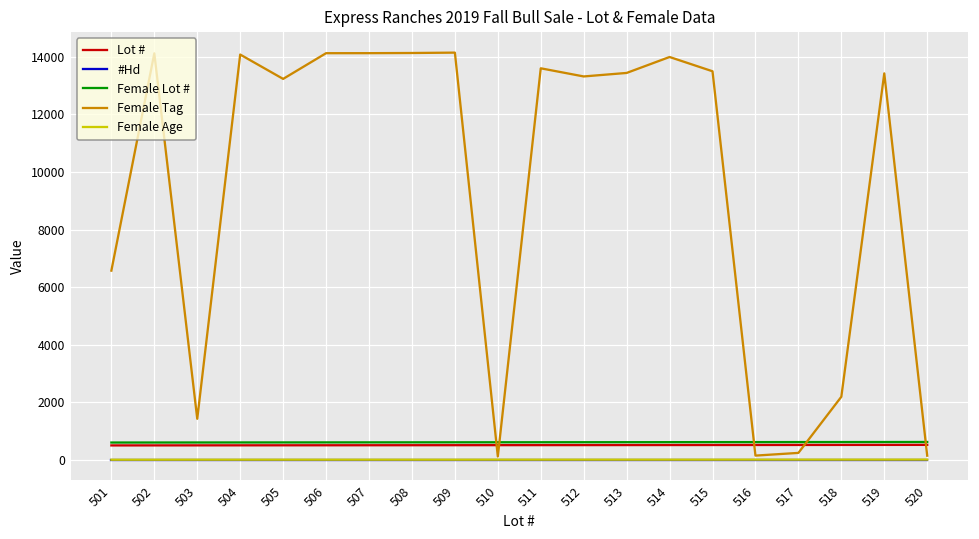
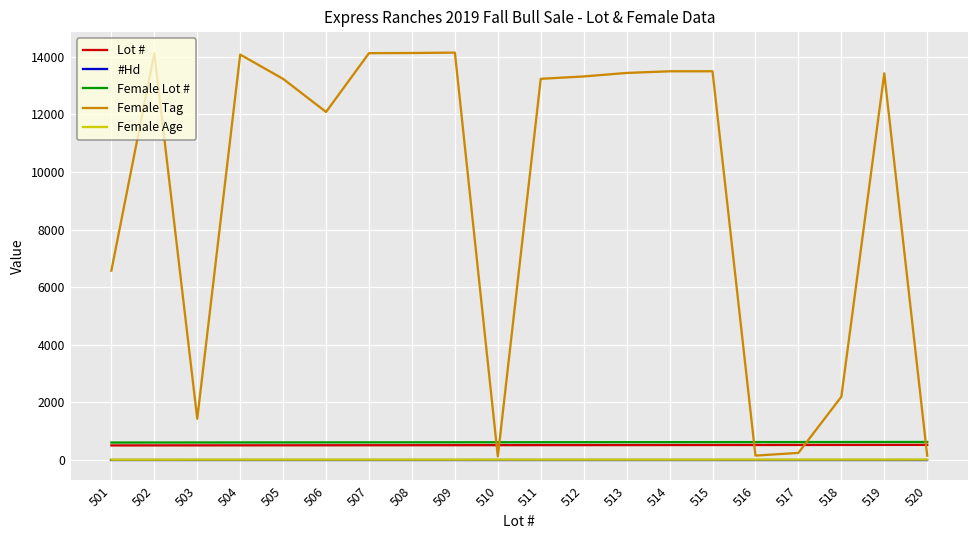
Female Tag, 506: 14100 -> 12100
Female Tag, 511: 13600 -> 13200
Female Tag, 514: 14000 -> 13500
